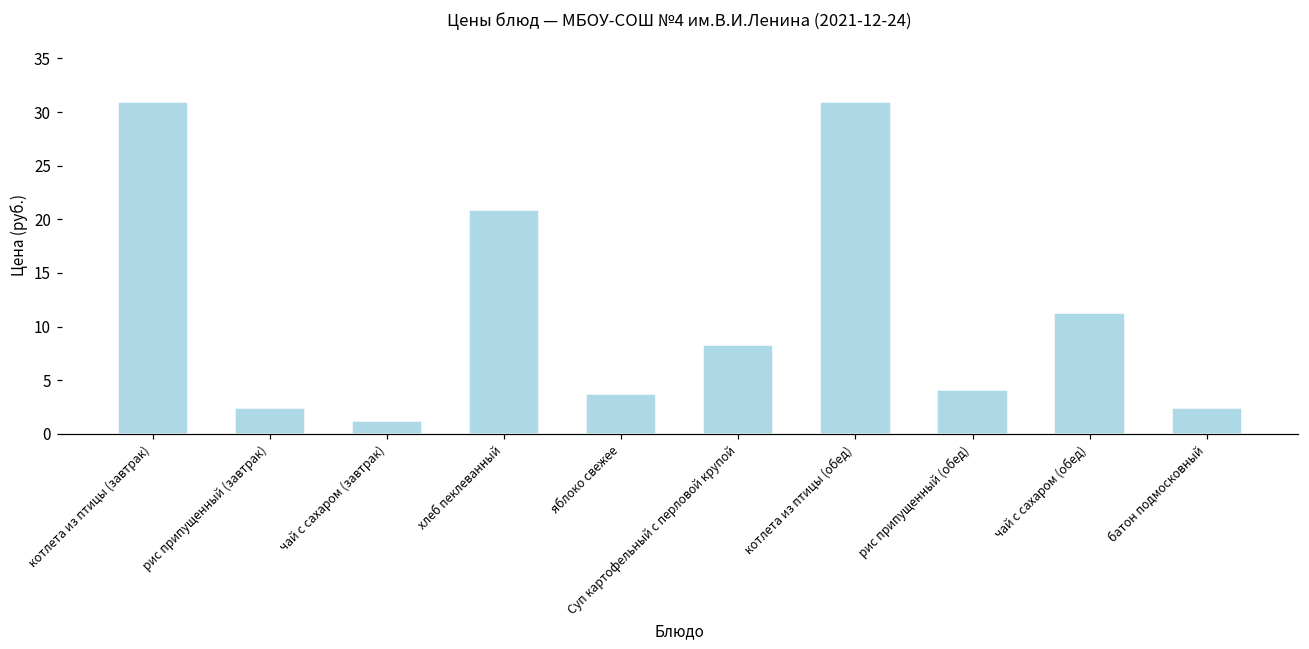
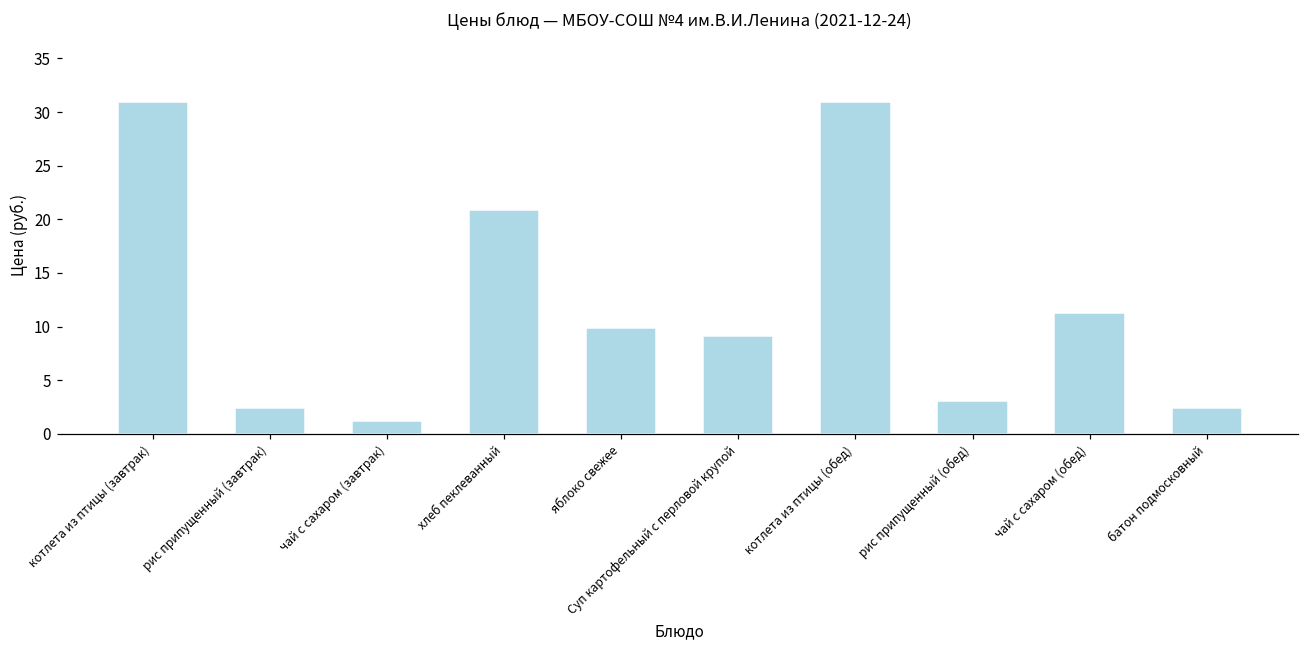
яблоко свежее: 4 -> 10
Суп картофельный с перловой крупой: 8 -> 9
рис припущенный (обед): 4 -> 3
